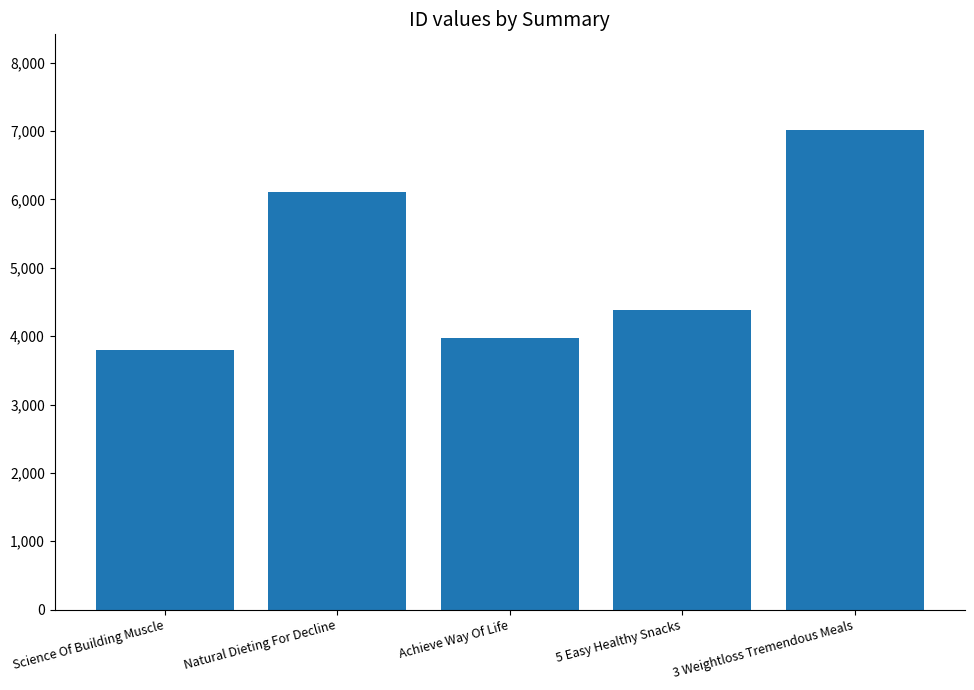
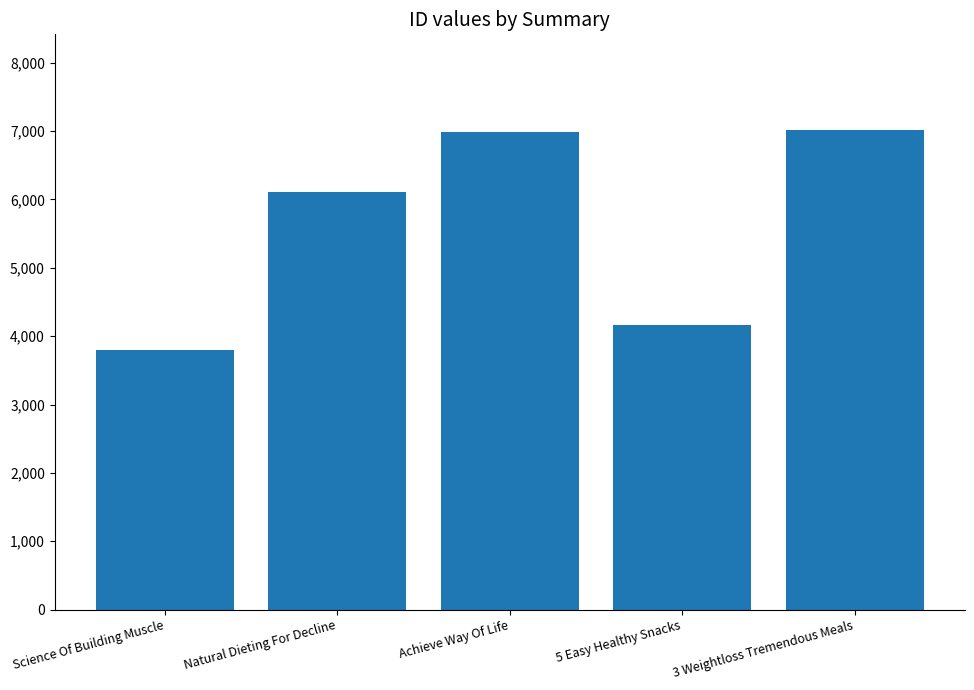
Achieve Way Of Life: 4,000 -> 7,000
5 Easy Healthy Snacks: 4,400 -> 4,200
